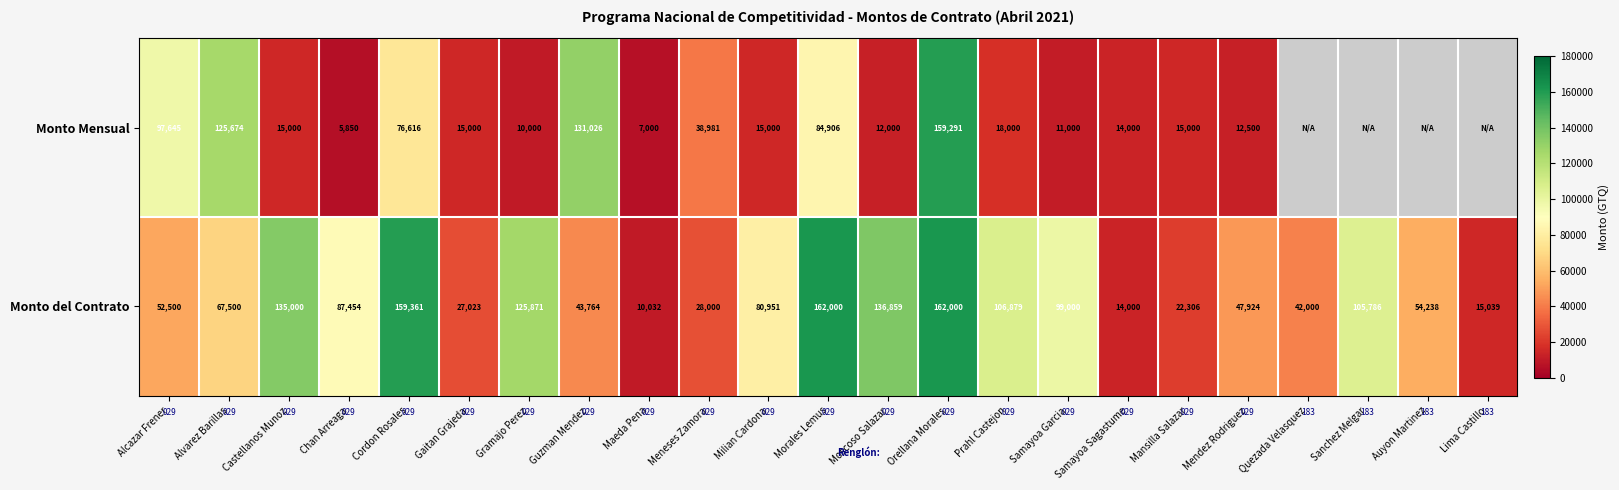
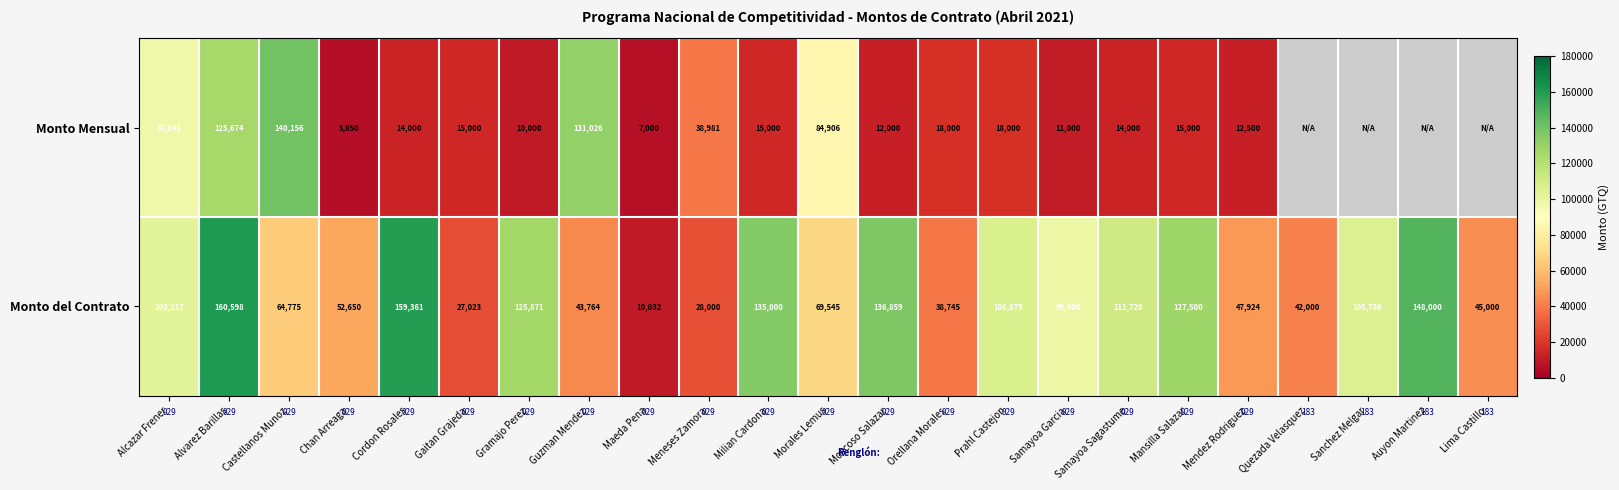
Monto Mensual, Castellanos Munoz: 15,000 -> 140,156
Monto Mensual, Cordon Rosales: 76,616 -> 14,000
Monto Mensual, Orellana Morales: 159,291 -> 18,000
Monto del Contrato, Alcazar Frener: 52,500 -> 103,217
Monto del Contrato, Alvarez Barillas: 67,500 -> 160,598
Monto del Contrato, Castellanos Munoz: 135,000 -> 64,775
Monto del Contrato, Chan Arreaga: 87,454 -> 52,650
Monto del Contrato, Milian Cardona: 80,951 -> 135,000
Monto del Contrato, Morales Lemus: 162,000 -> 69,545
Monto del Contrato, Orellana Morales: 162,000 -> 38,745
Monto del Contrato, Samayoa Sagastume: 14,000 -> 111,720
Monto del Contrato, Mansilla Salazar: 22,306 -> 127,500
Monto del Contrato, Auyon Martinez: 54,238 -> 148,000
Monto del Contrato, Lima Castillo: 15,039 -> 45,000
